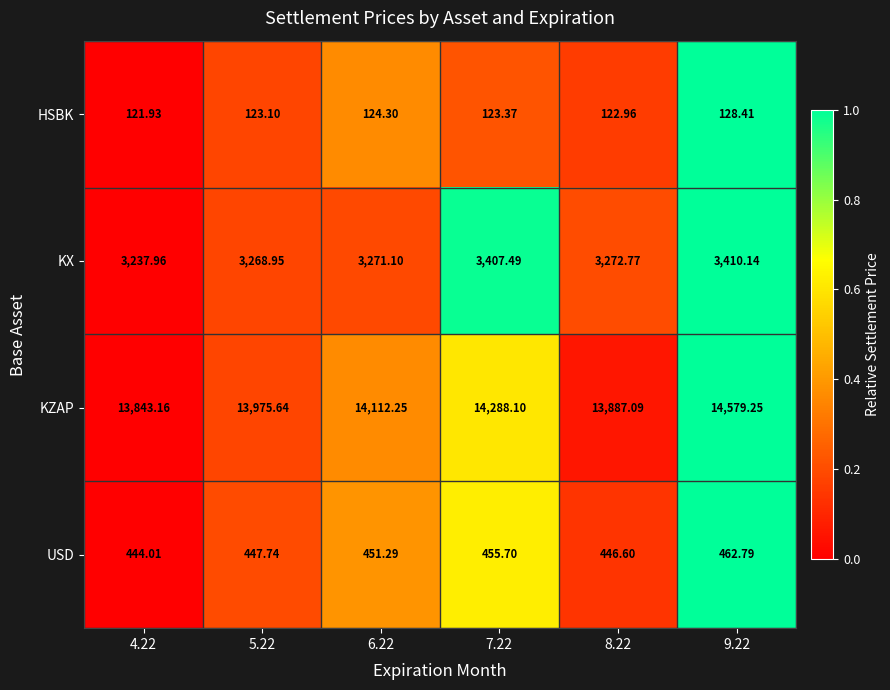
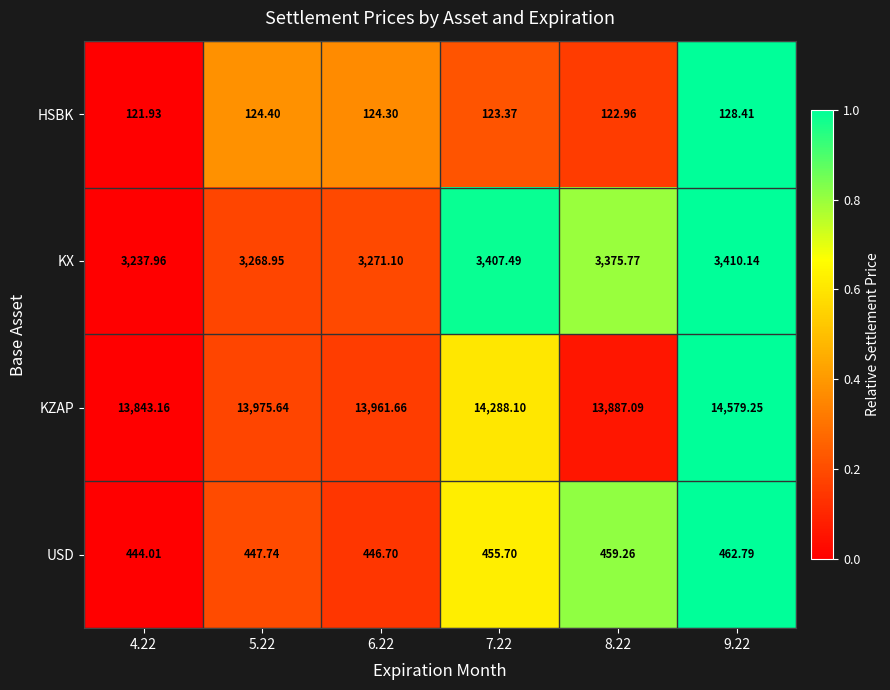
HSBK, 5.22: 123.10 -> 124.40
KX, 8.22: 3,272.77 -> 3,375.77
KZAP, 6.22: 14,112.25 -> 13,961.66
USD, 6.22: 451.29 -> 446.70
USD, 8.22: 446.60 -> 459.26
